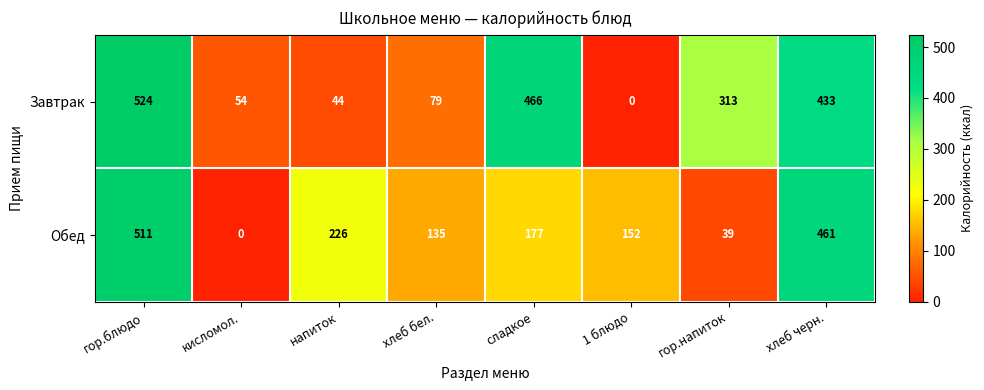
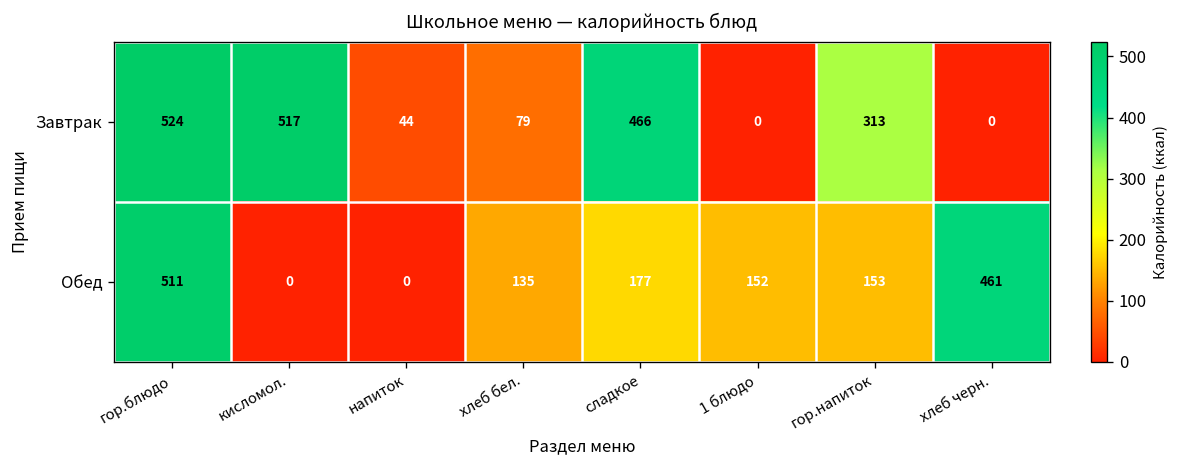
Завтрак, кисломол.: 54 -> 517
Завтрак, хлеб черн.: 433 -> 0
Обед, напиток: 226 -> 0
Обед, гор.напиток: 39 -> 153
